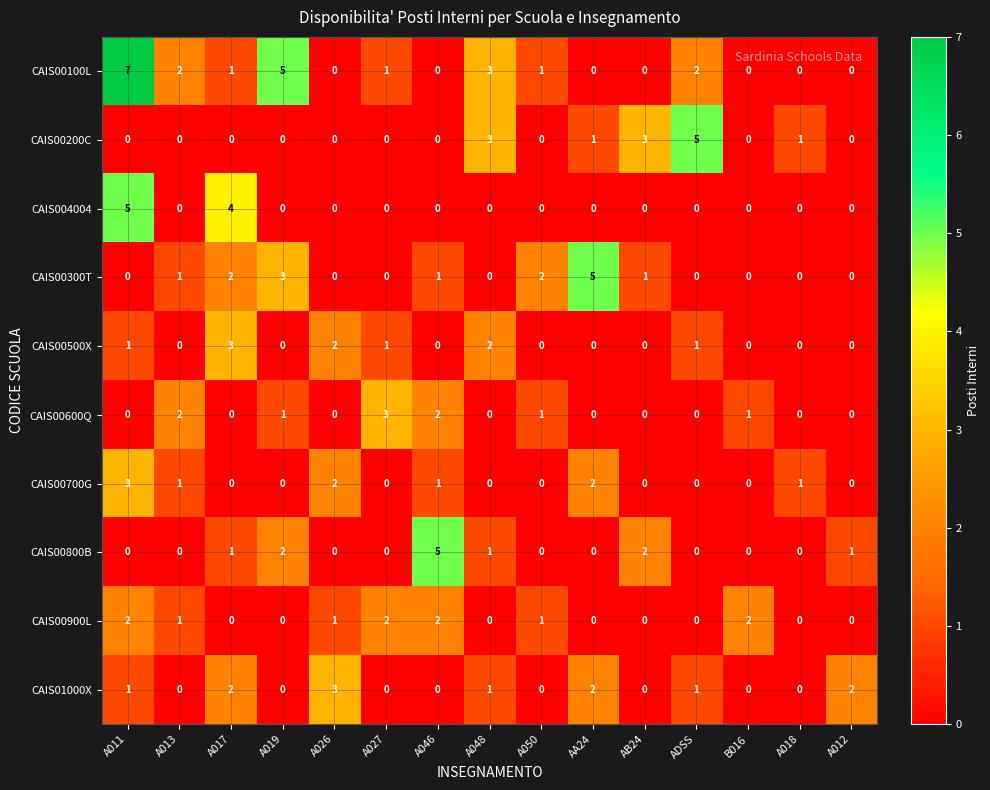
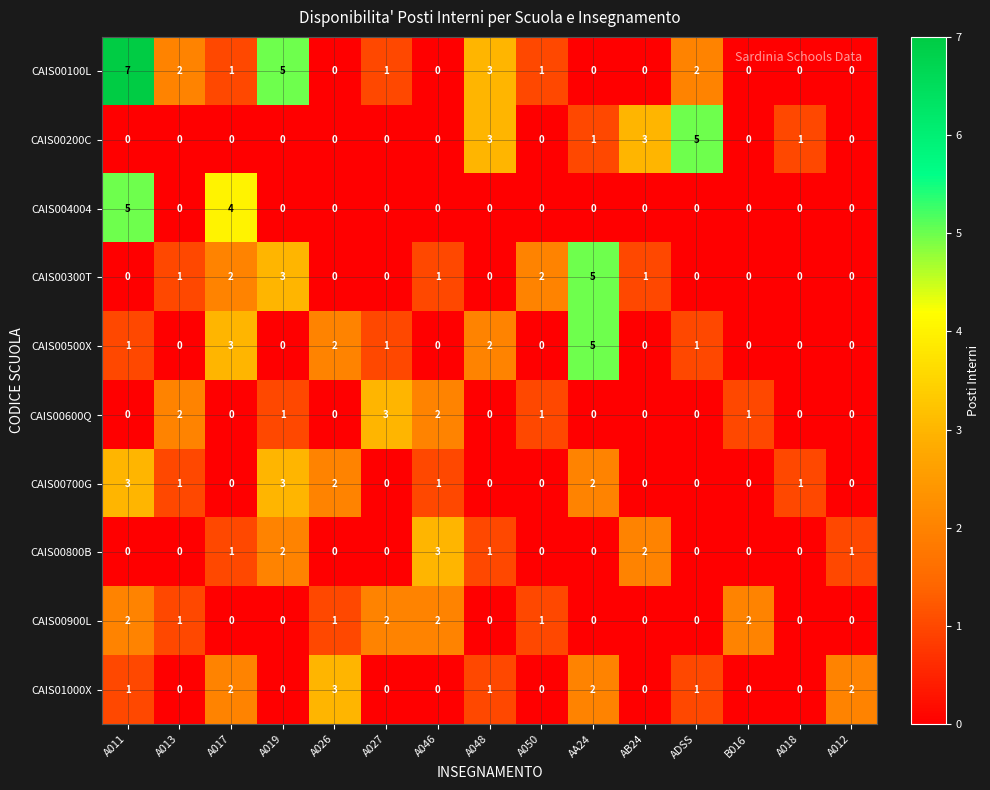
CAIS00500X, AA24: 0 -> 5
CAIS00700G, A019: 0 -> 3
CAIS00800B, A046: 5 -> 3
